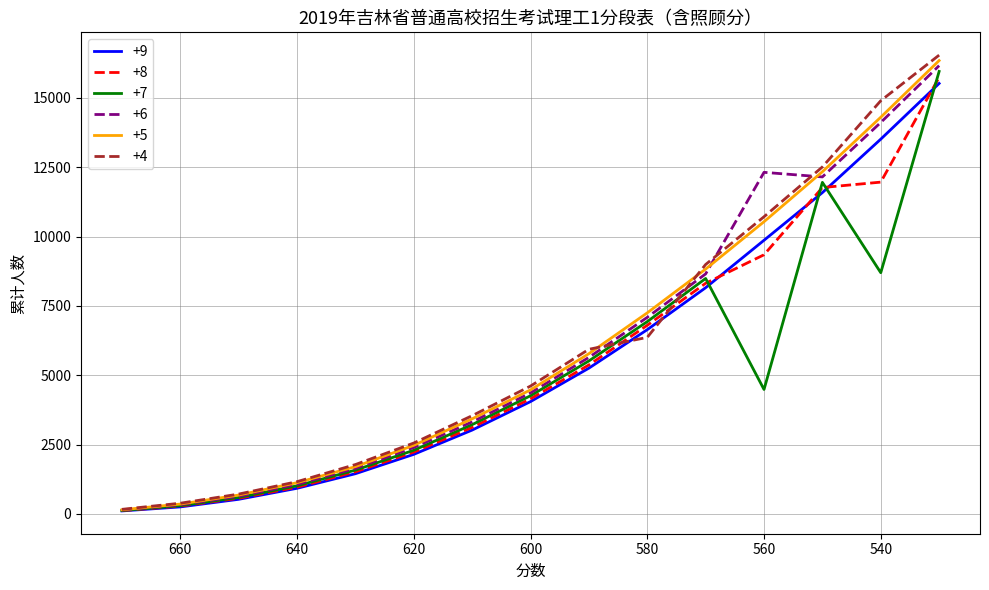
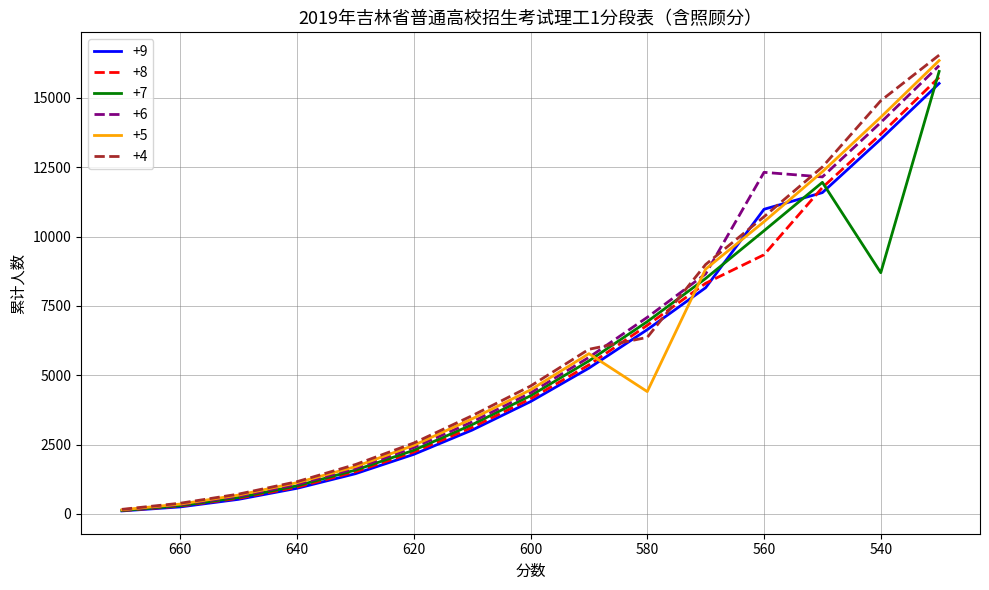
+5, 580: 7300 -> 4400
+9, 560: 9900 -> 11000
+7, 560: 4500 -> 10200
+8, 540: 12000 -> 13700
